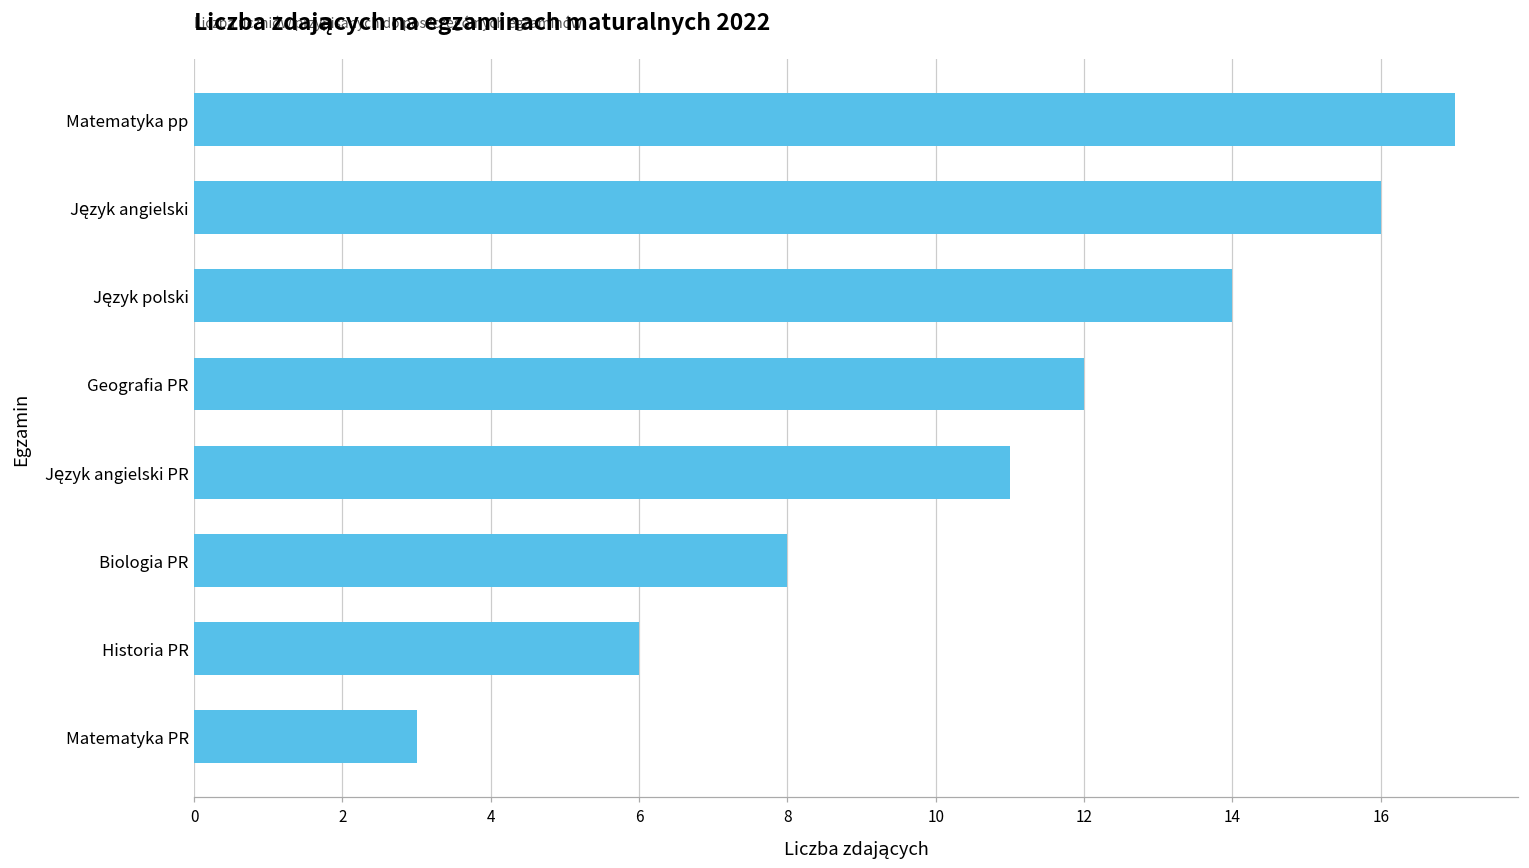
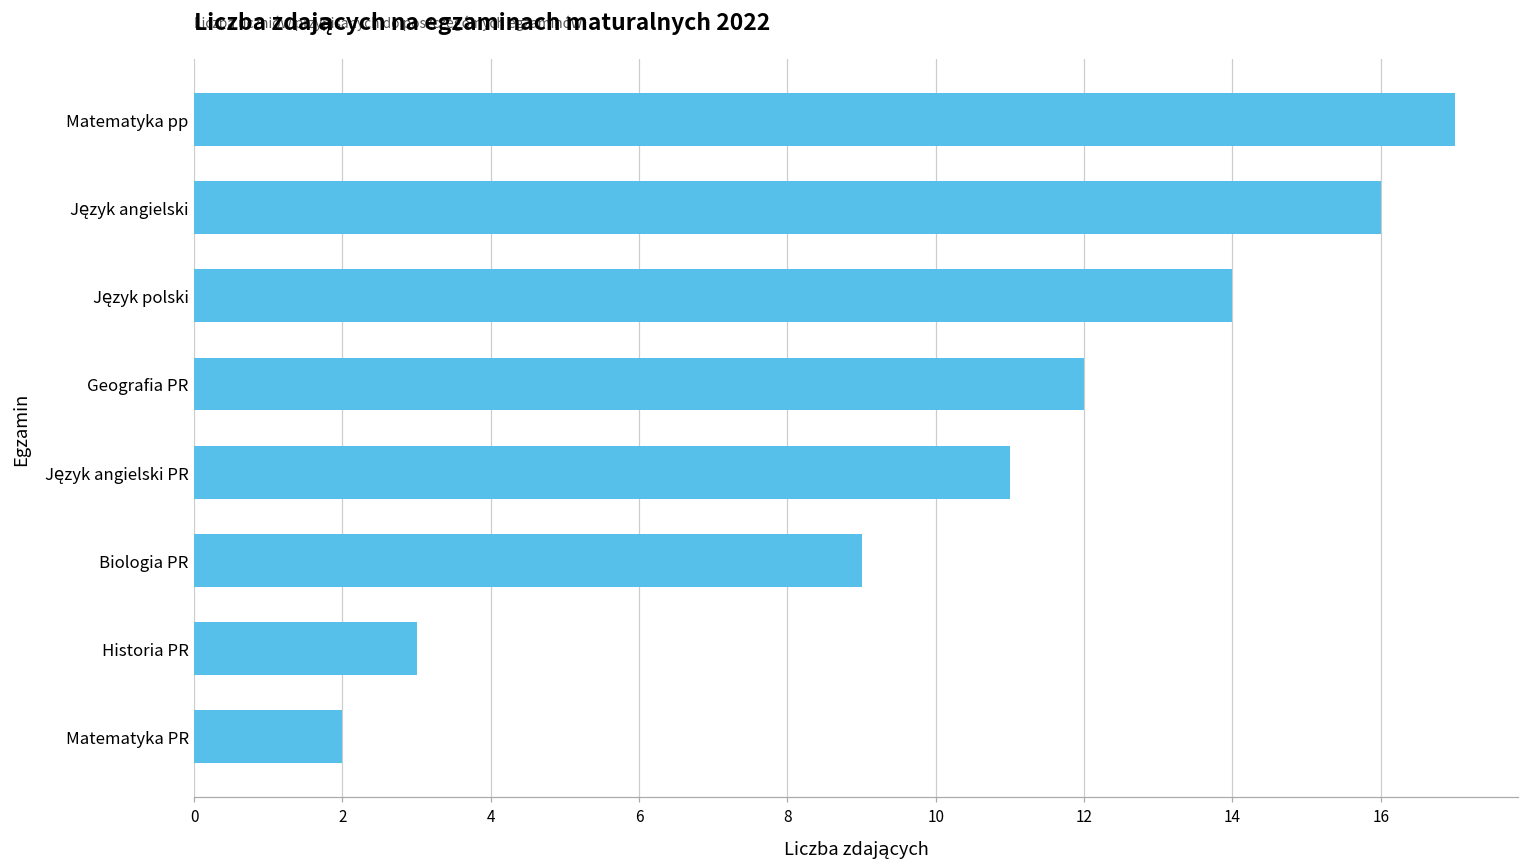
Biologia PR: 8 -> 9
Historia PR: 6 -> 3
Matematyka PR: 3 -> 2
